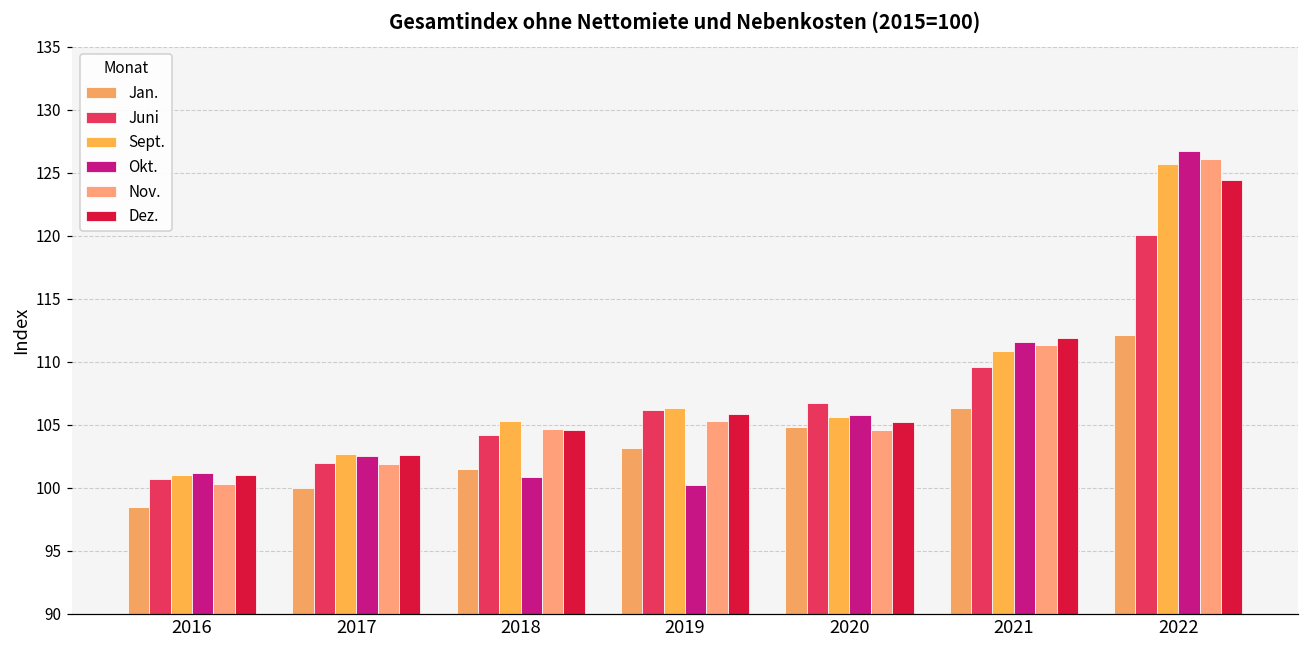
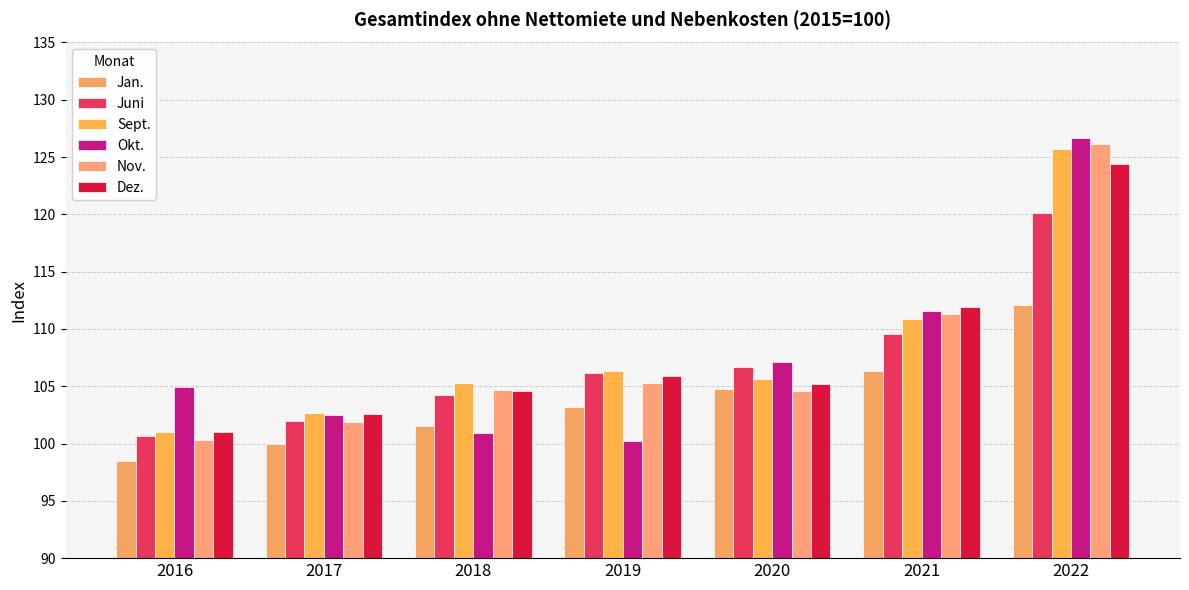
Okt., 2016: 101.2 -> 104.9
Okt., 2020: 105.8 -> 107.1
